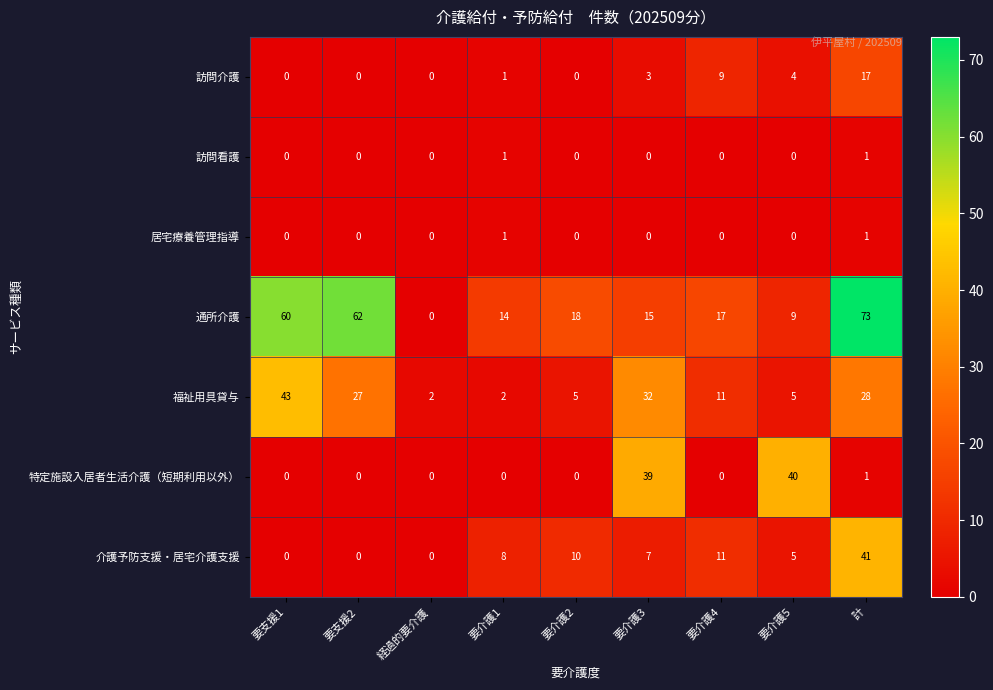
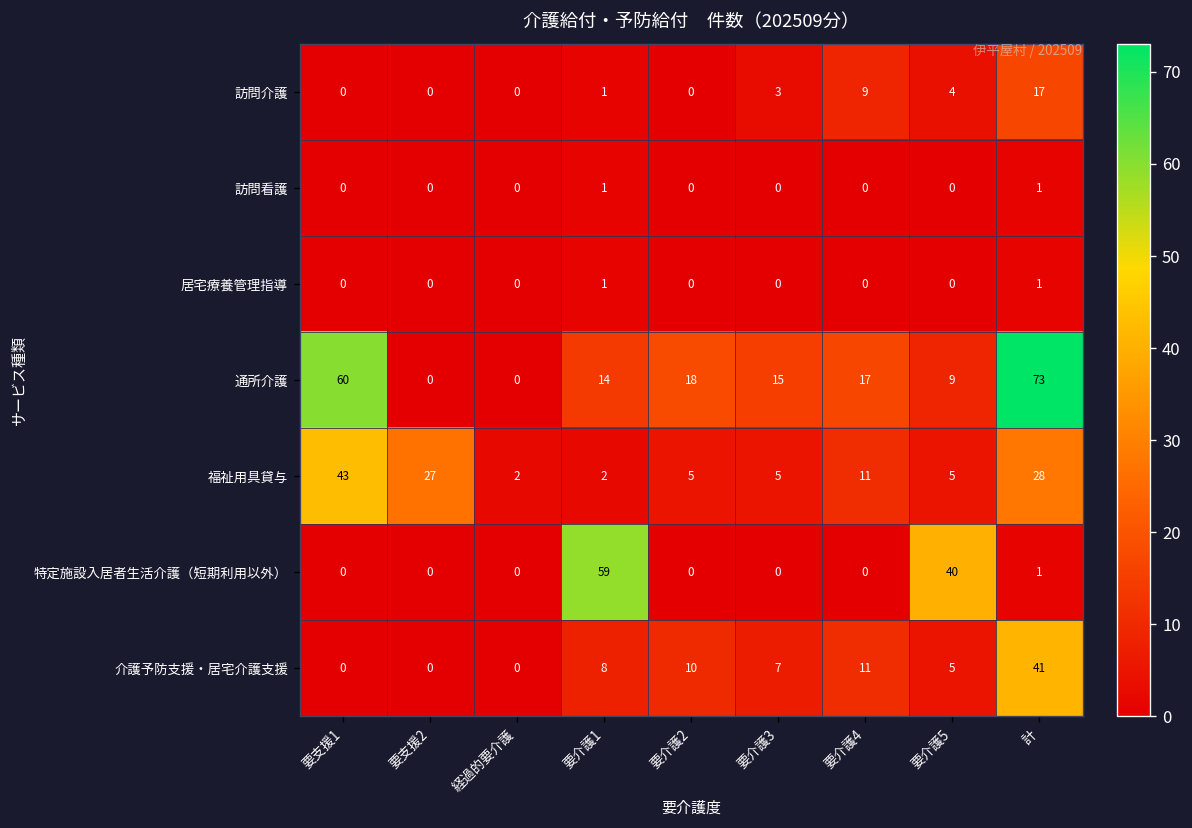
通所介護, 要支援2: 62 -> 0
福祉用具貸与, 要介護3: 32 -> 5
特定施設入居者生活介護（短期利用以外）, 要介護1: 0 -> 59
特定施設入居者生活介護（短期利用以外）, 要介護3: 39 -> 0
